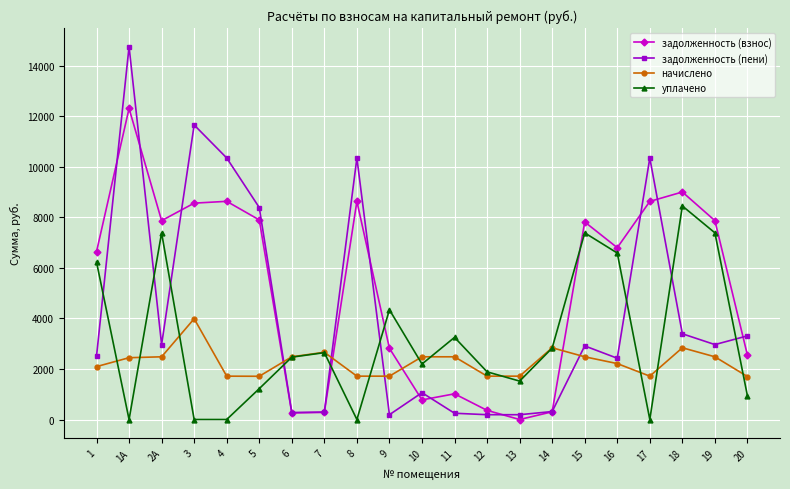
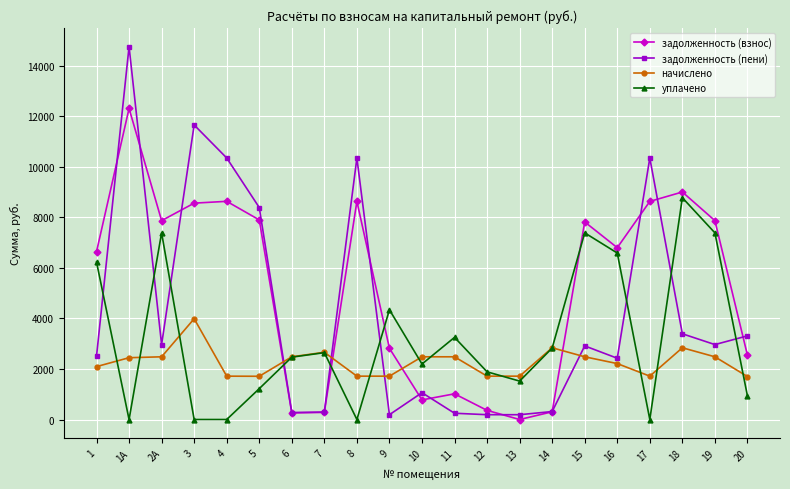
уплачено, 18: 8400 -> 8800
